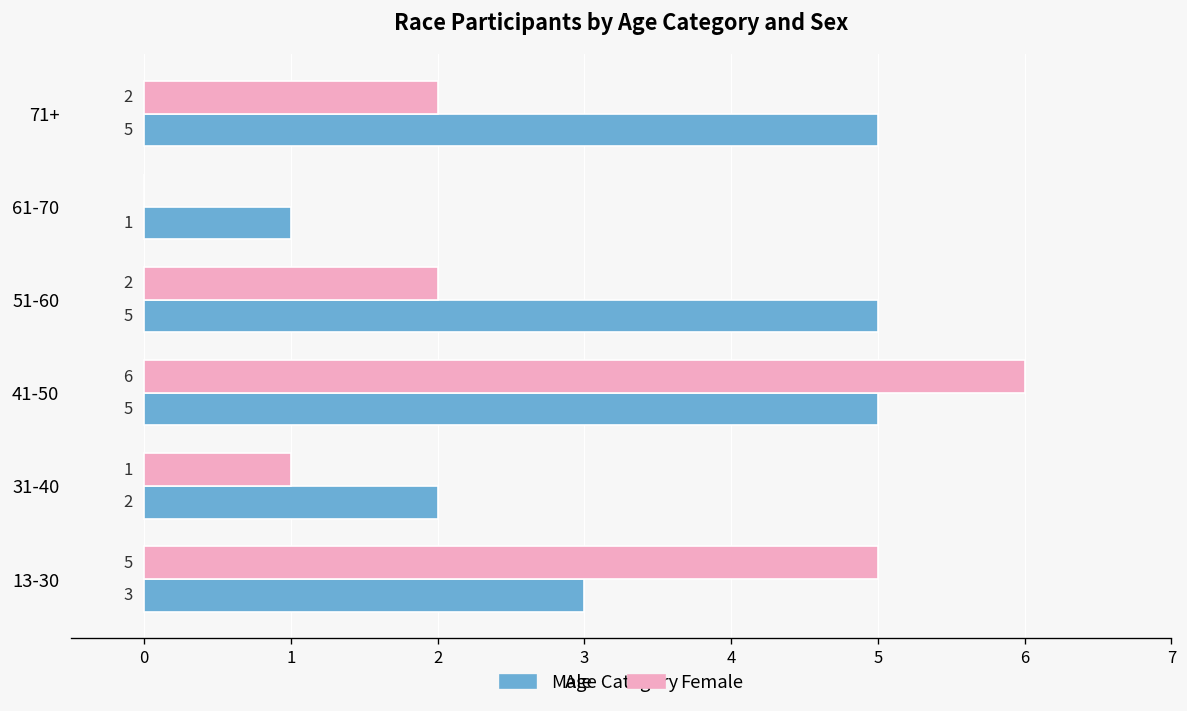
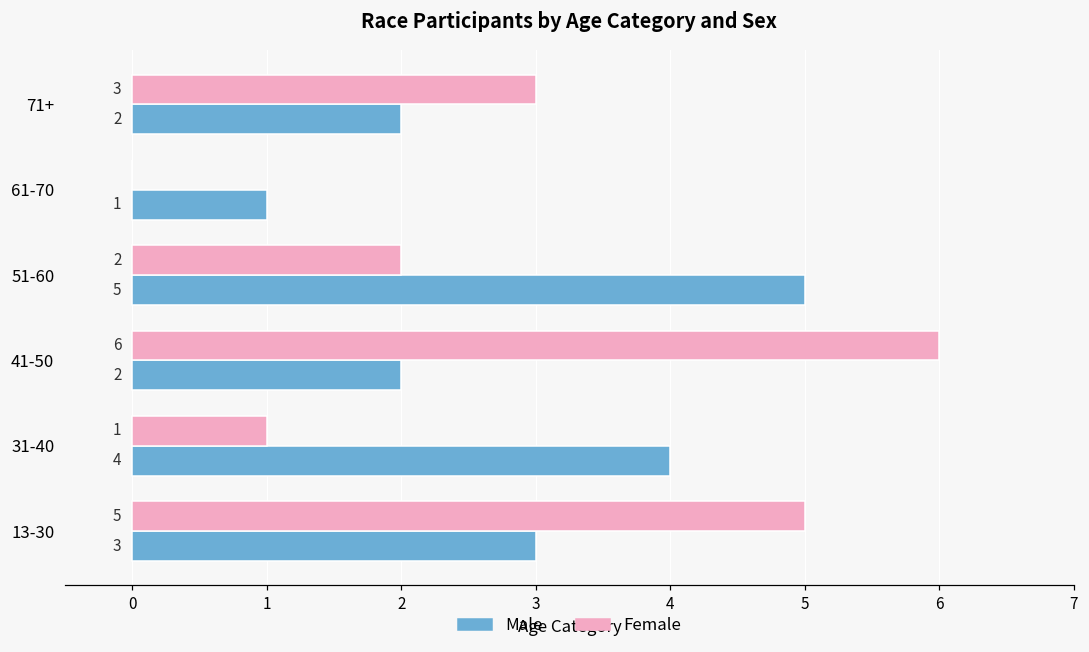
Female, 71+: 2 -> 3
Male, 71+: 5 -> 2
Male, 41-50: 5 -> 2
Male, 31-40: 2 -> 4
